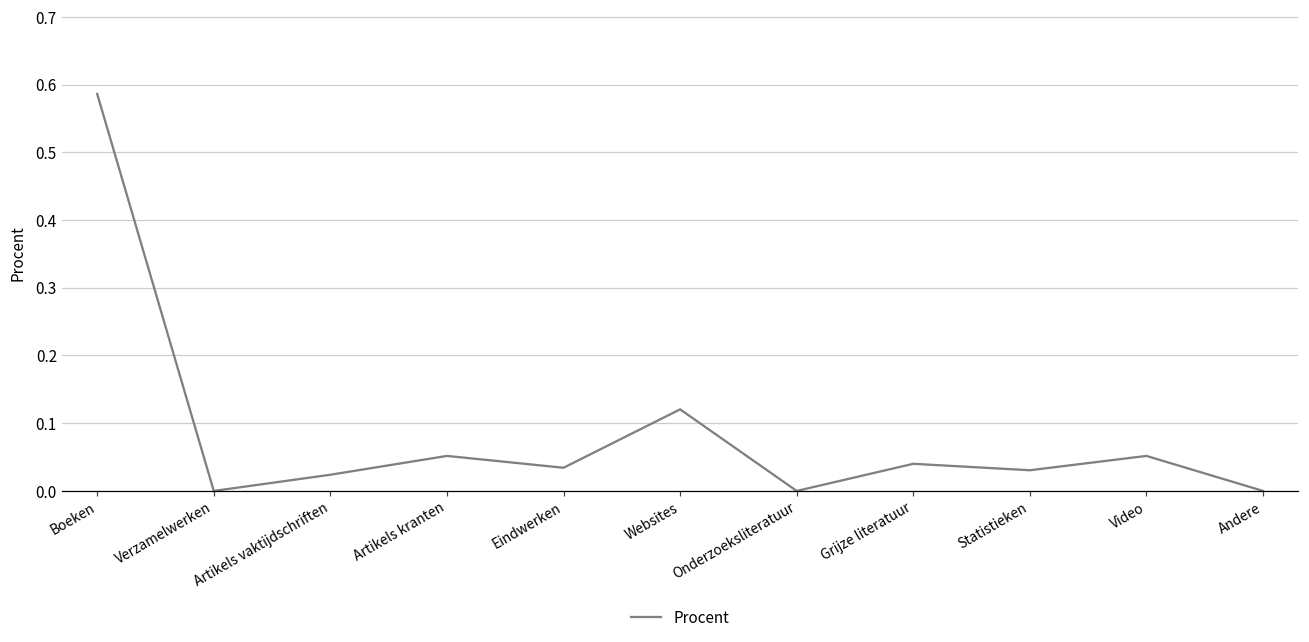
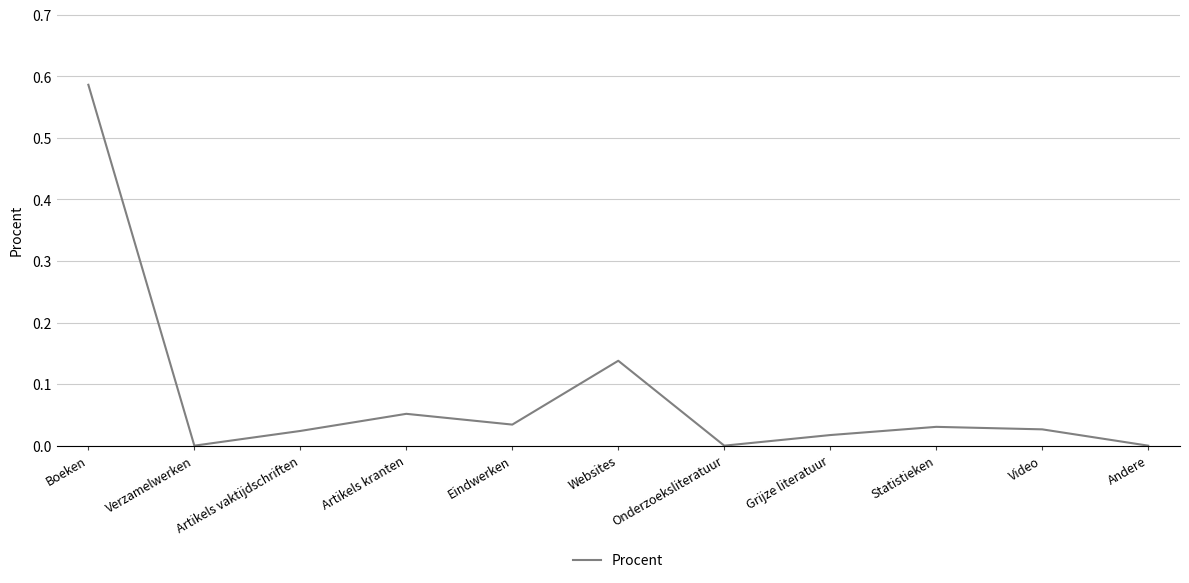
Websites: 0.12 -> 0.14
Grijze literatuur: 0.04 -> 0.02
Video: 0.05 -> 0.03
